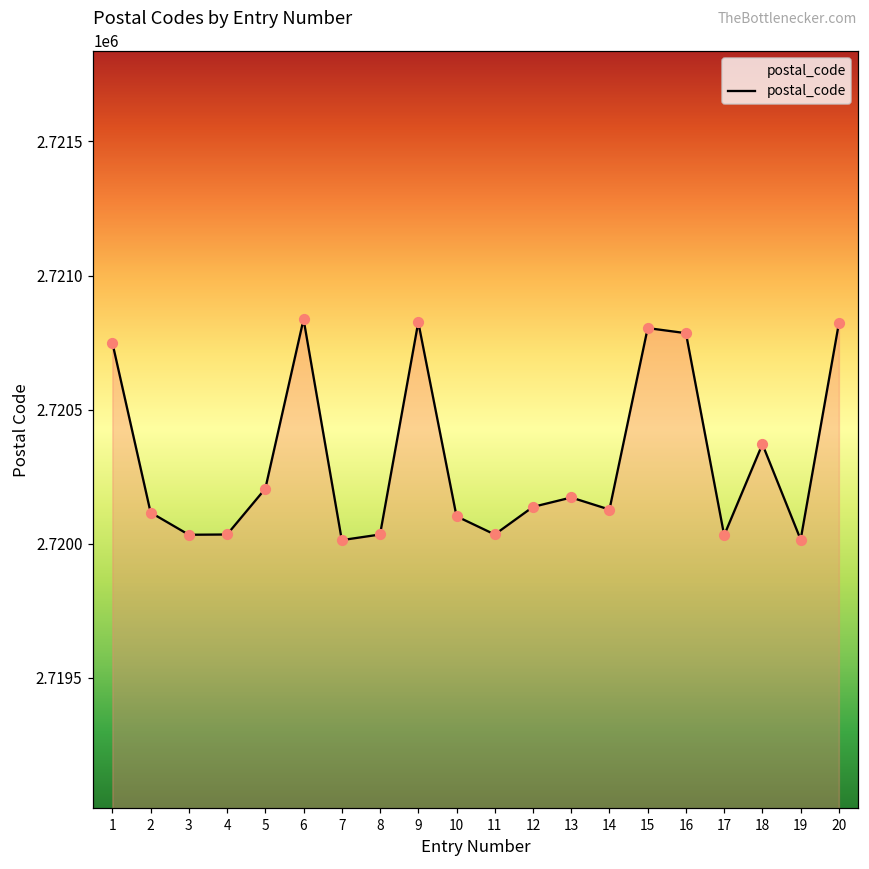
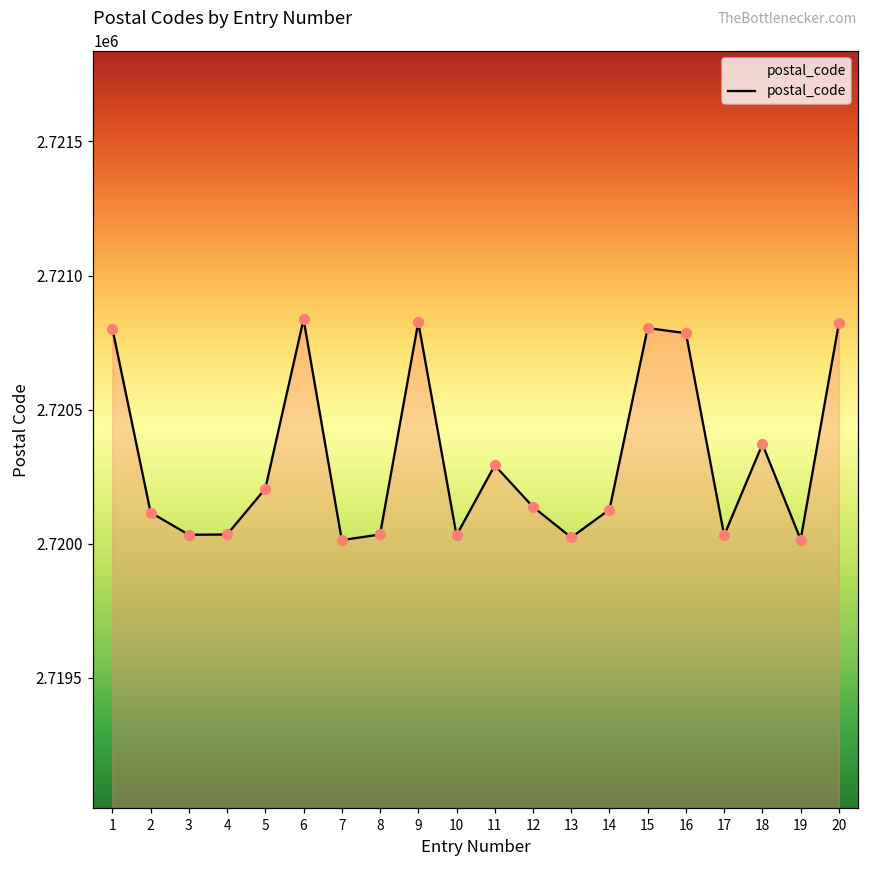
1: 2720750 -> 2720800
10: 2720100 -> 2720030
11: 2720030 -> 2720290
13: 2720170 -> 2720020
